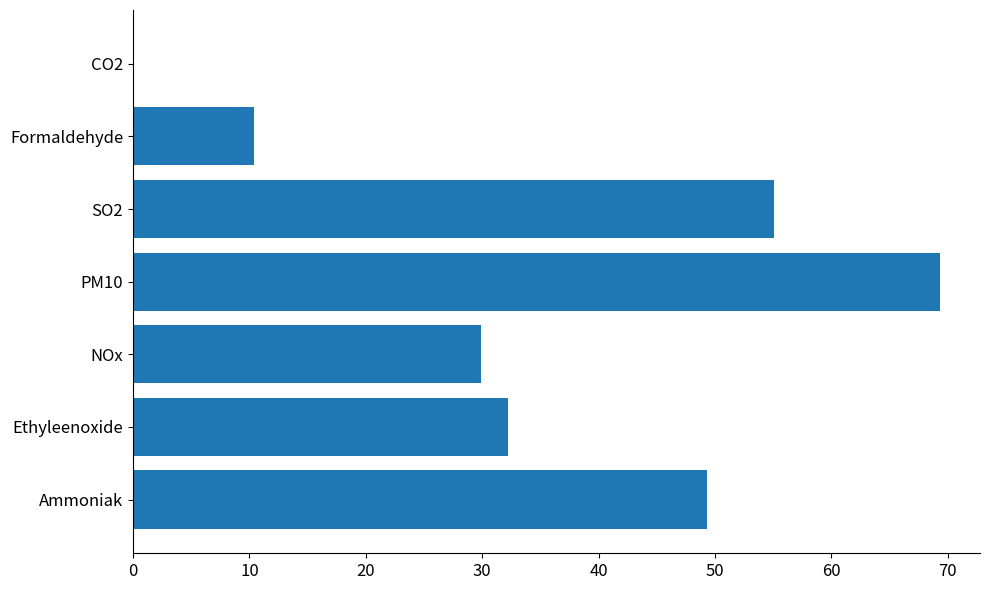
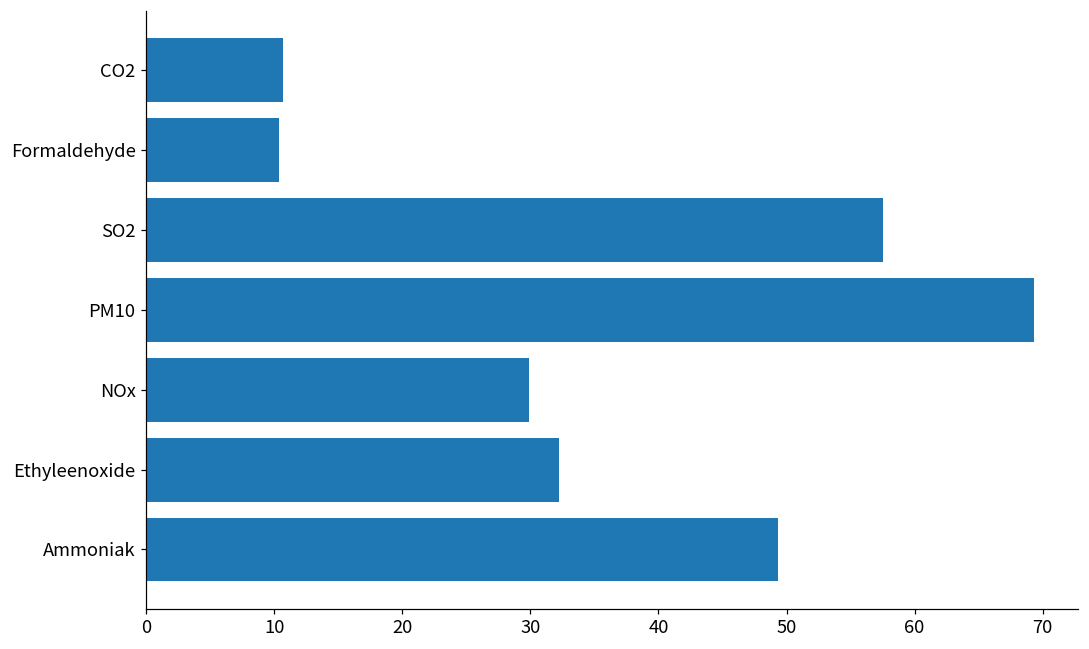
CO2: 0.1 -> 10.7
SO2: 55.1 -> 57.5
